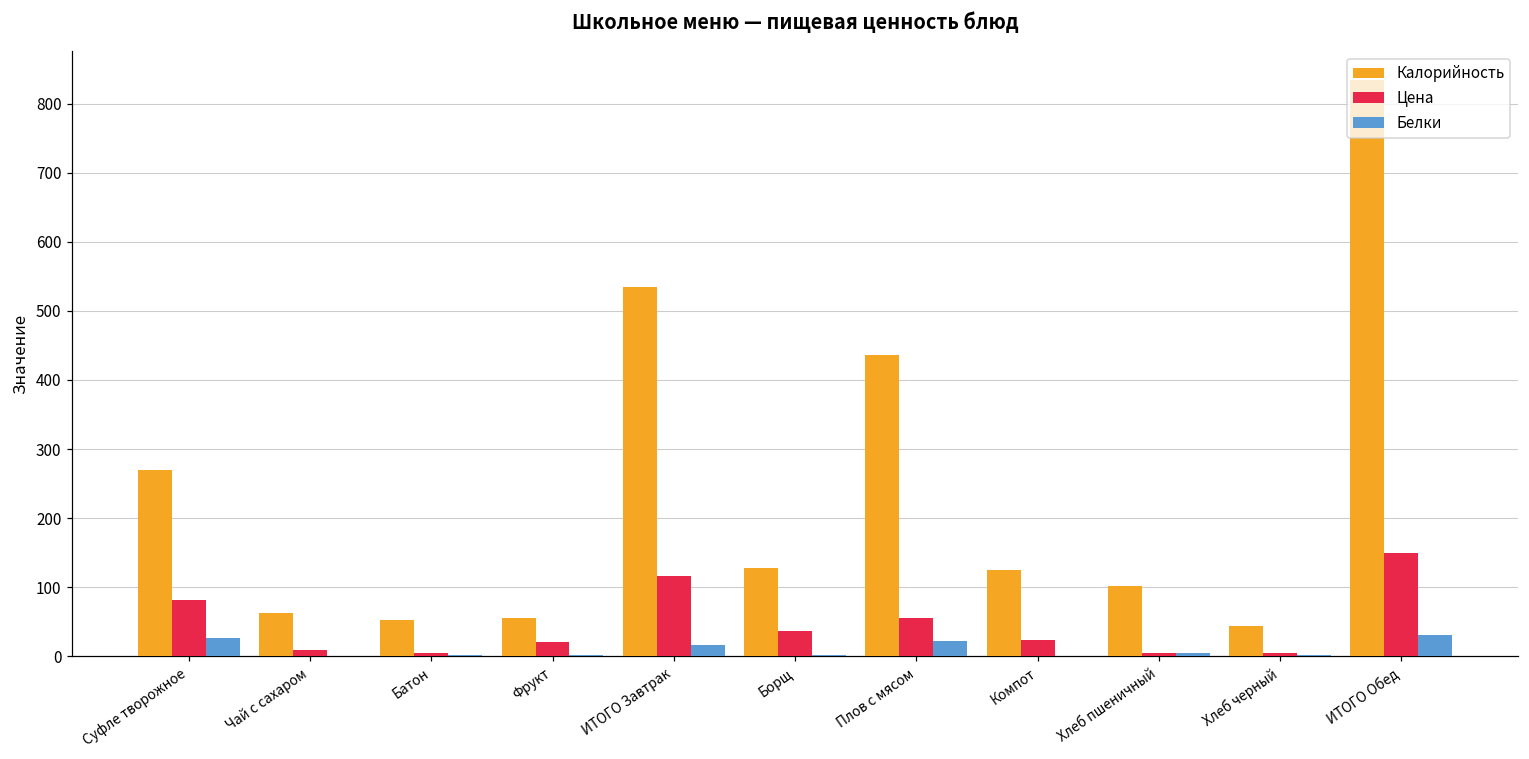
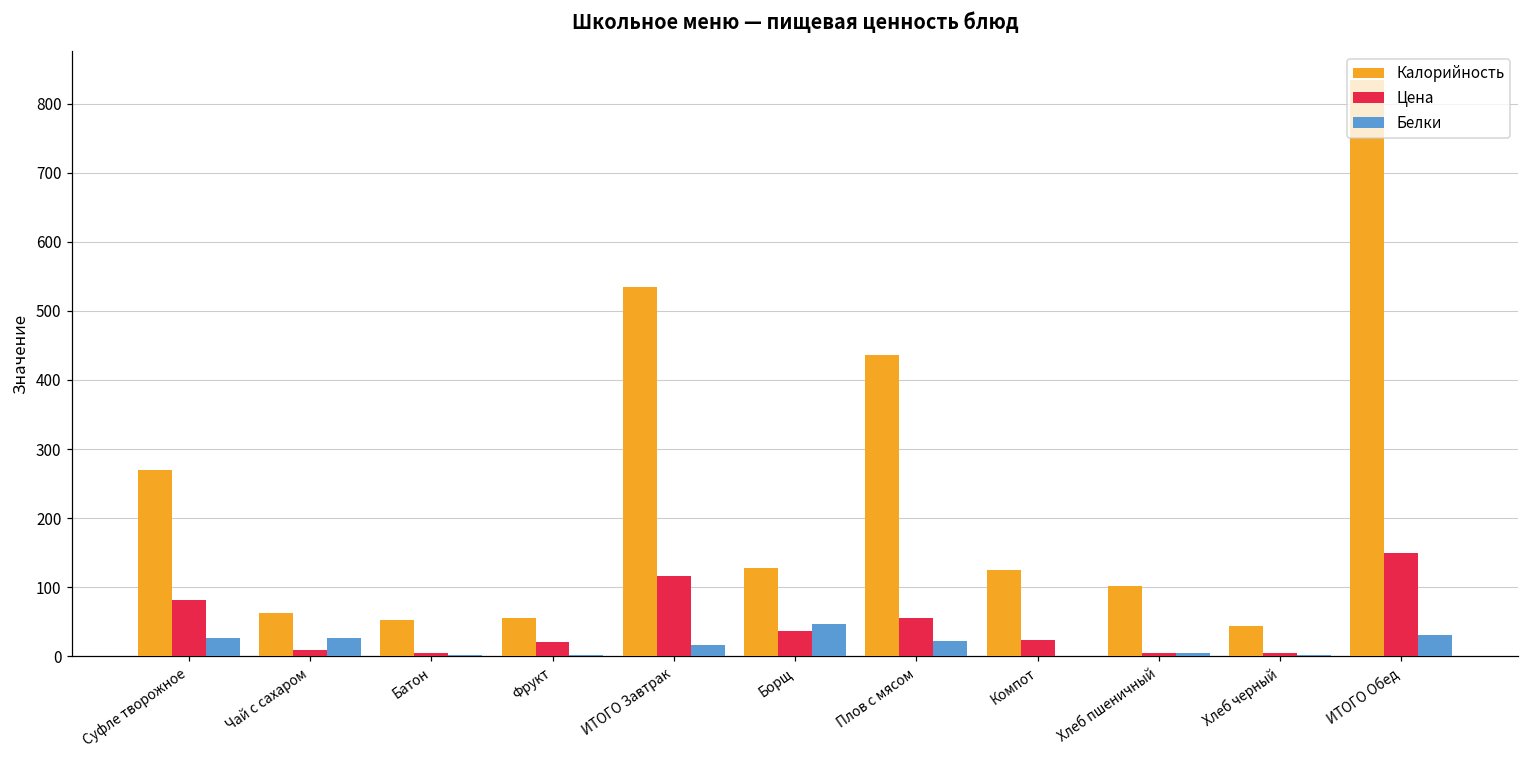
Белки, Чай с сахаром: 0 -> 30
Белки, Борщ: 0 -> 50
